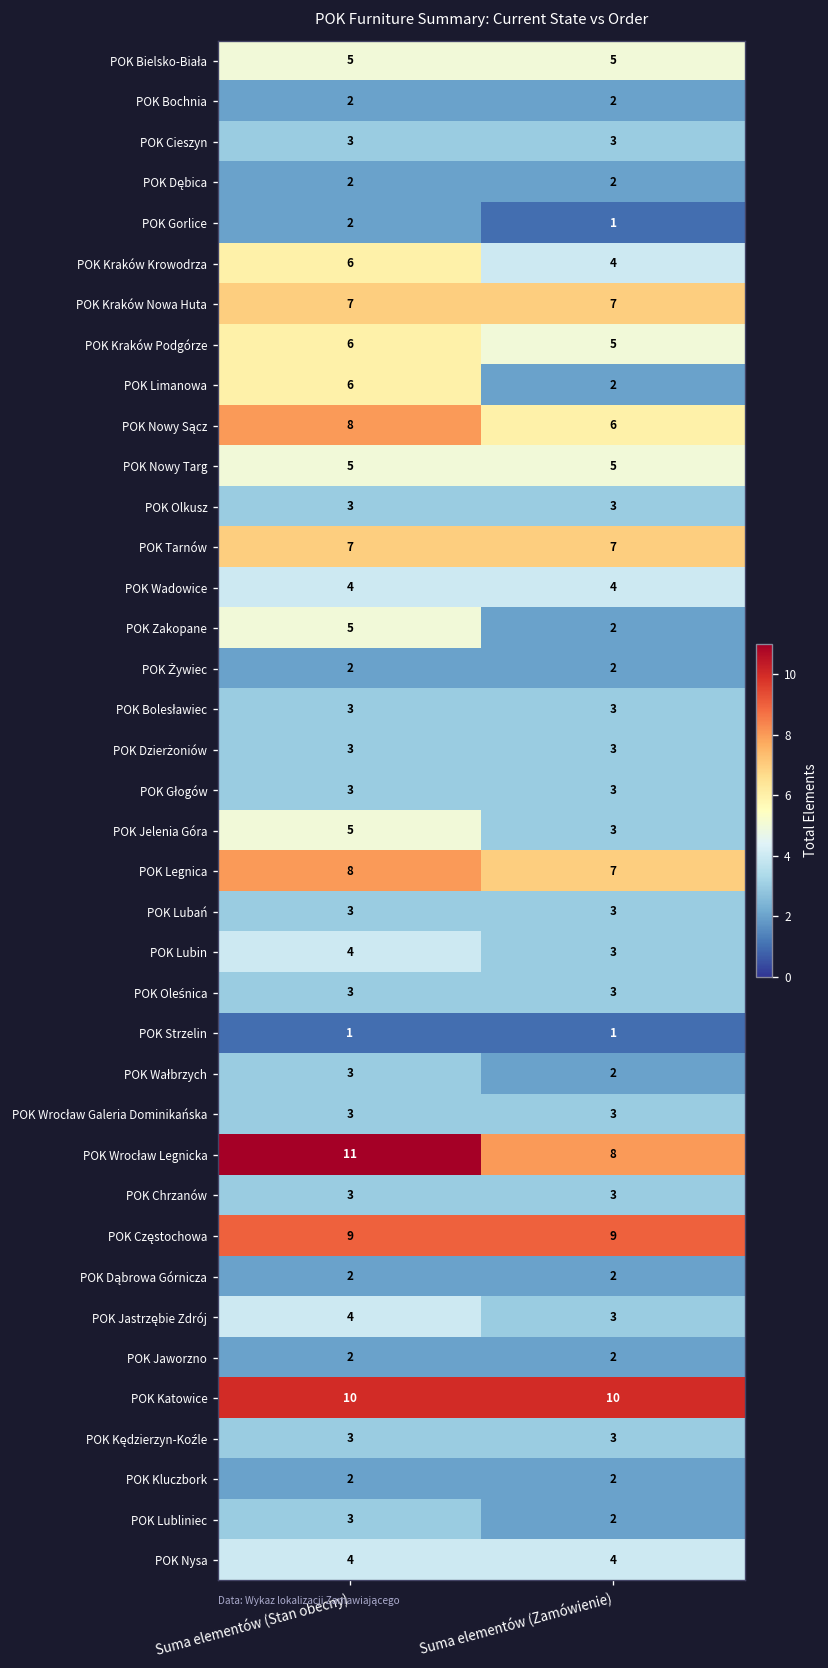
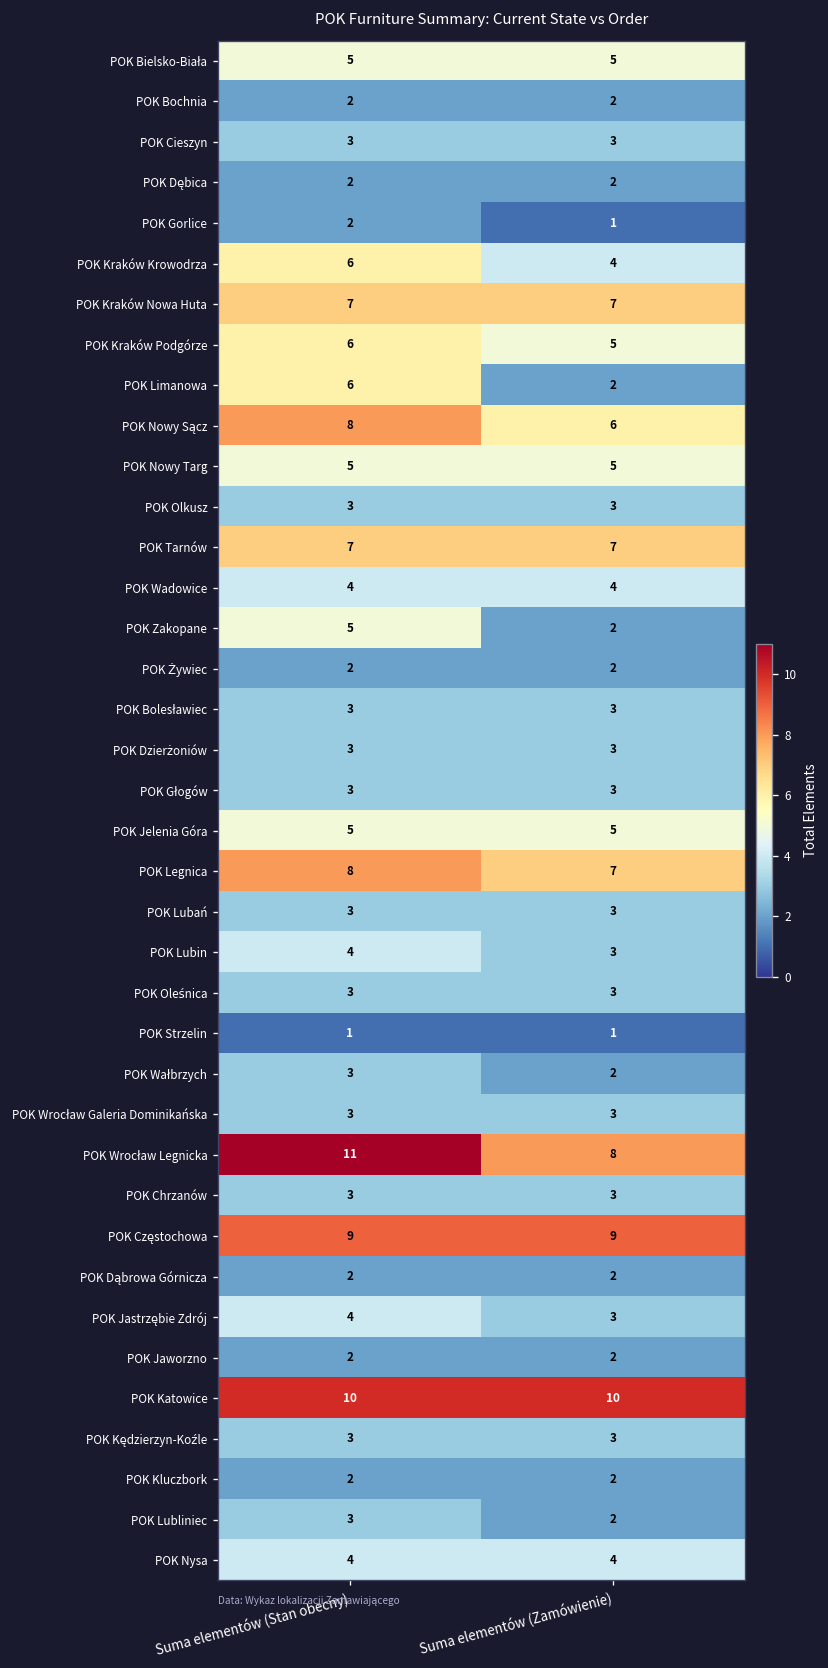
POK Jelenia Góra, Suma elementów (Zamówienie): 3 -> 5
